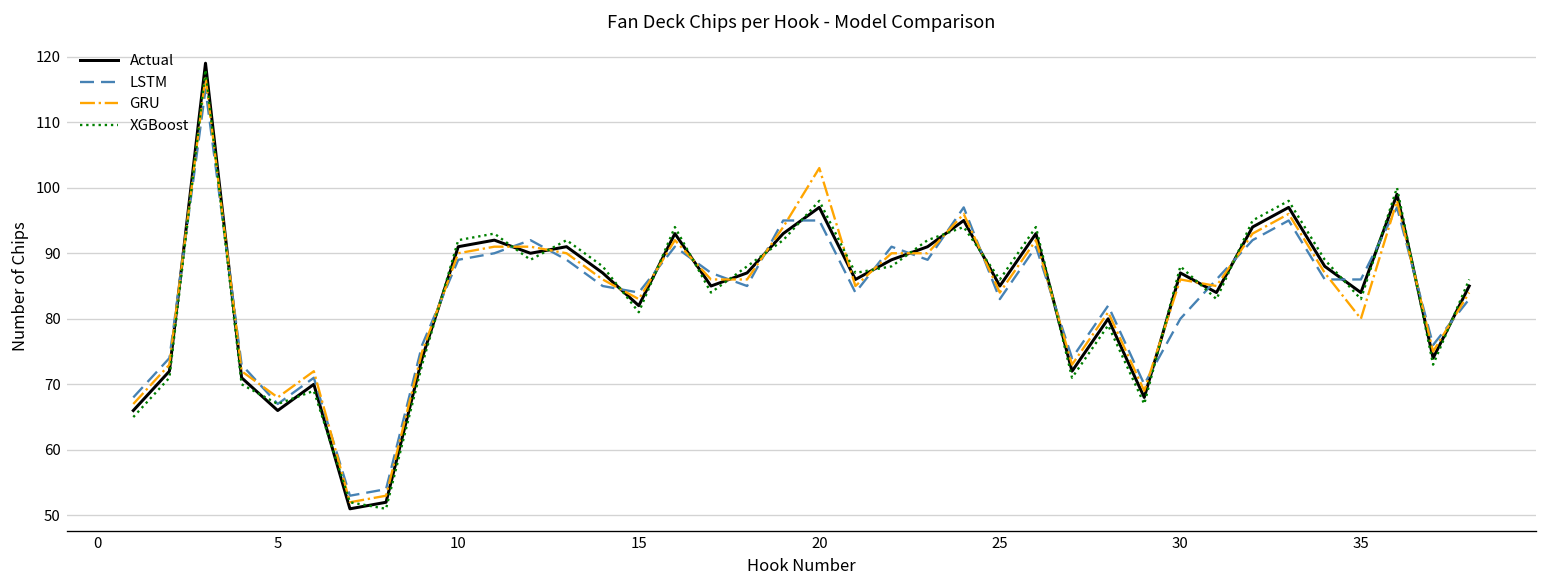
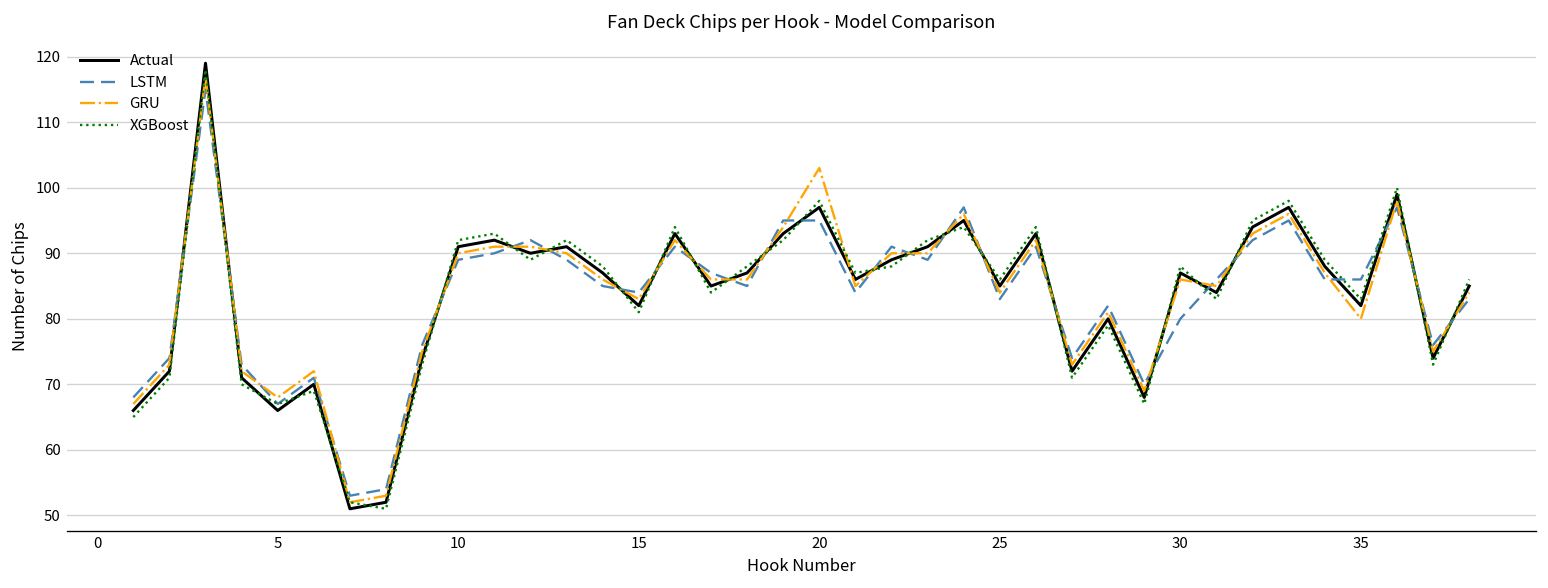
Actual, 35: 84 -> 82
